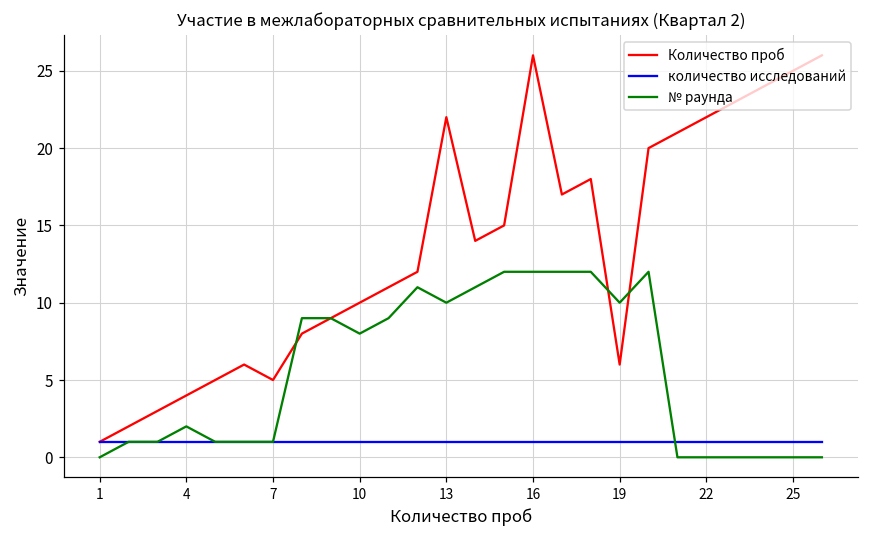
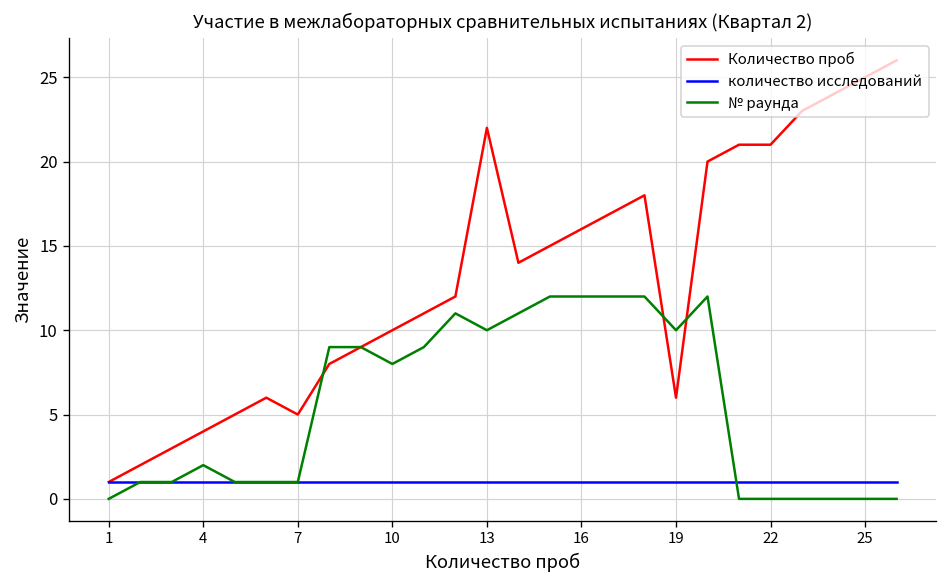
Количество проб, 16: 26 -> 16
Количество проб, 22: 22 -> 21
